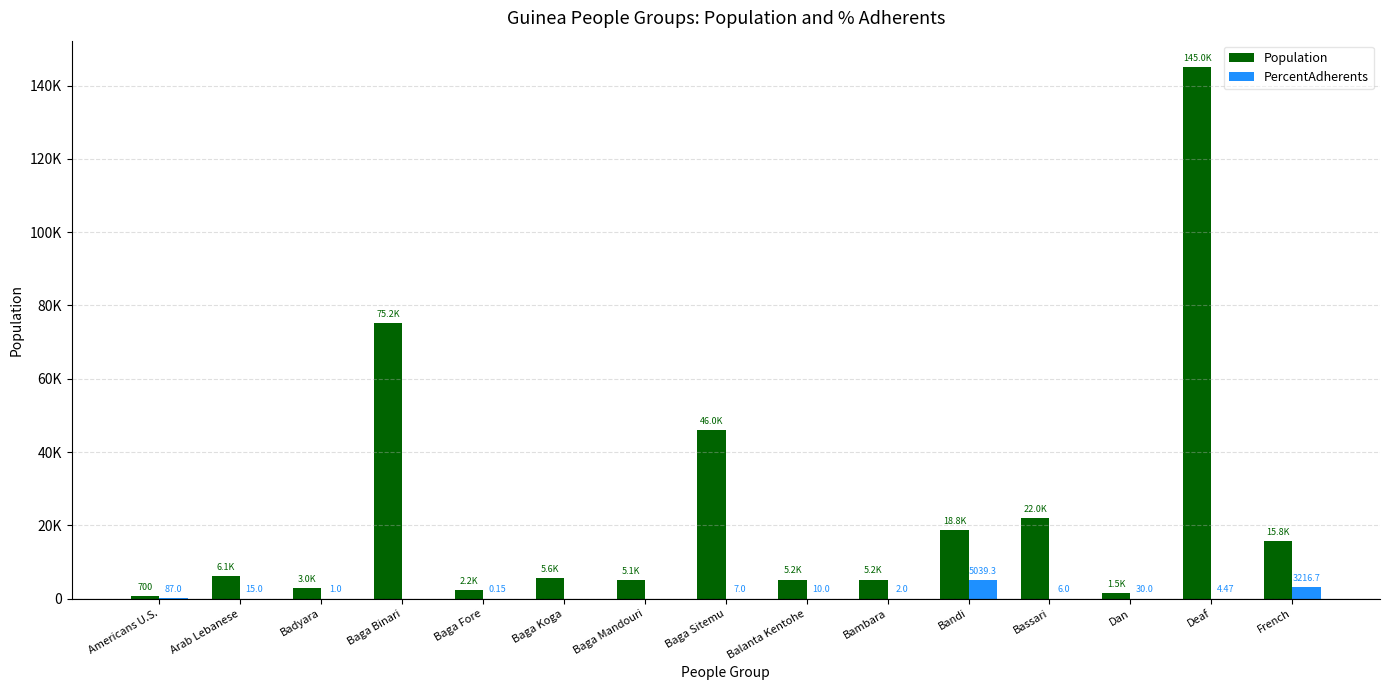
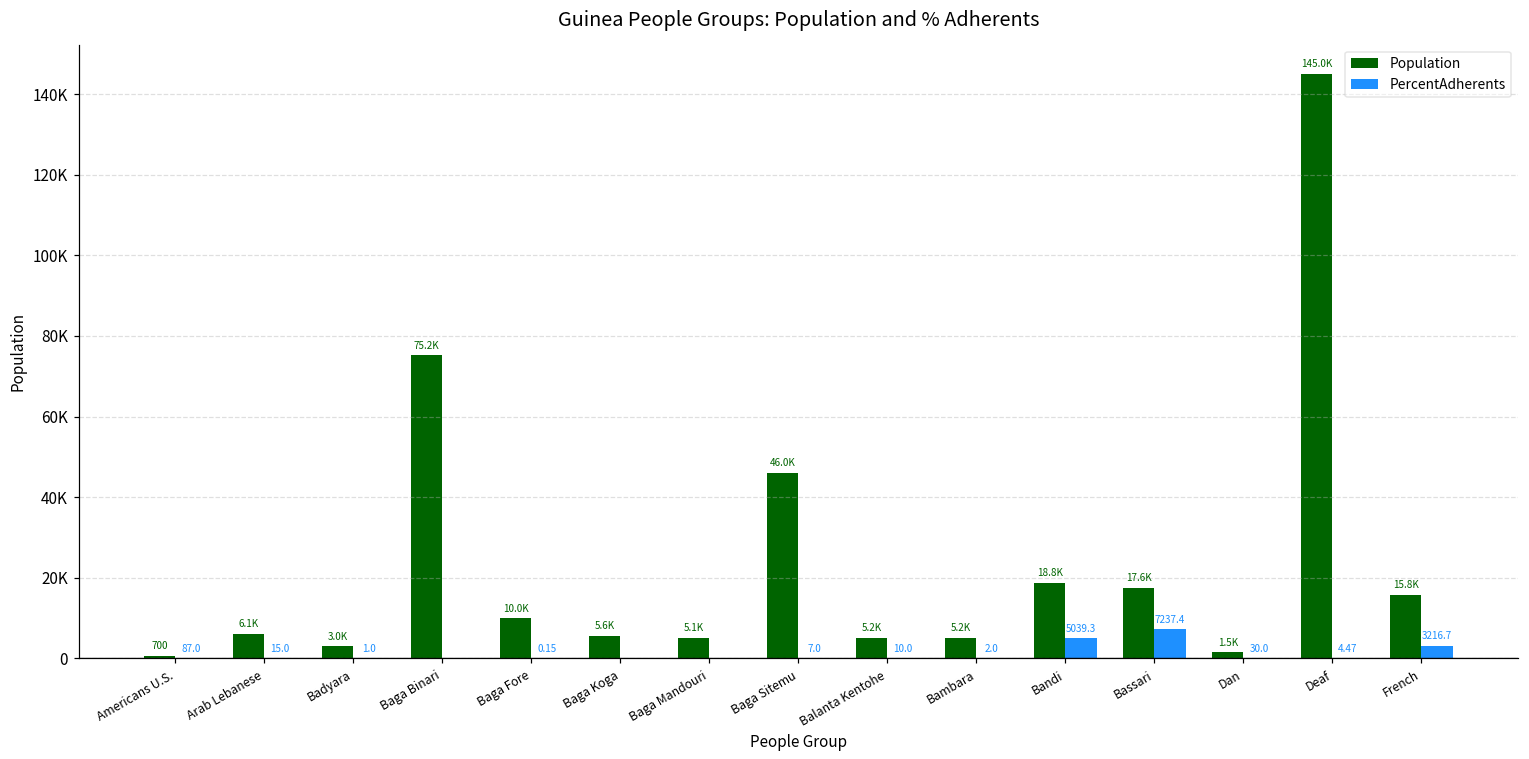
Population, Baga Fore: 2.2K -> 10.0K
Population, Bassari: 22.0K -> 17.6K
PercentAdherents, Bassari: 6.0 -> 7237.4
